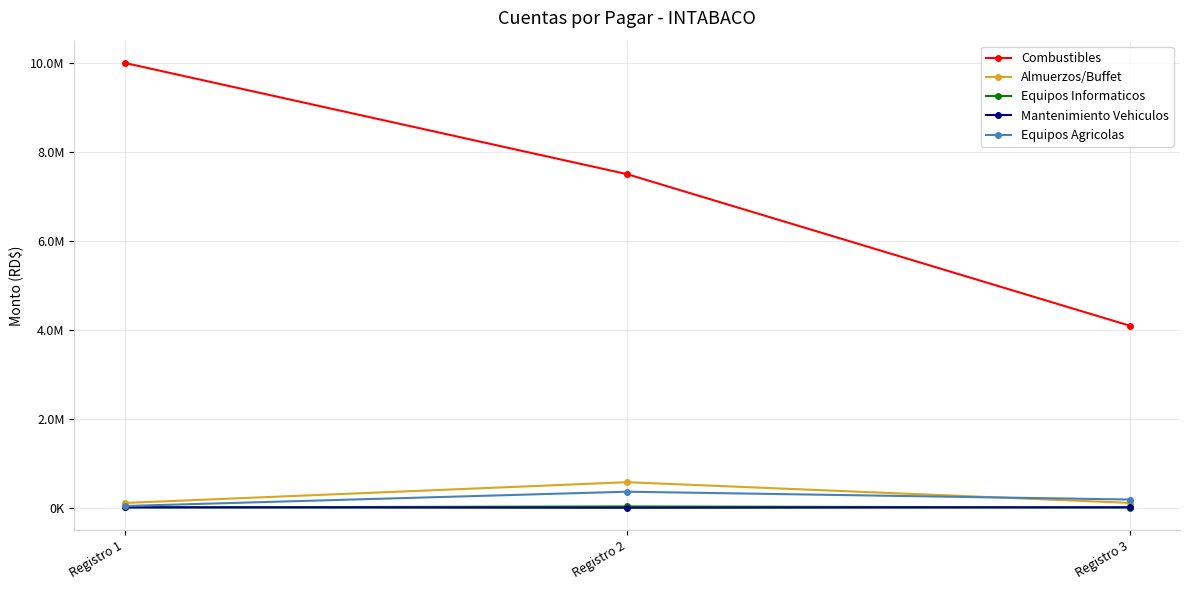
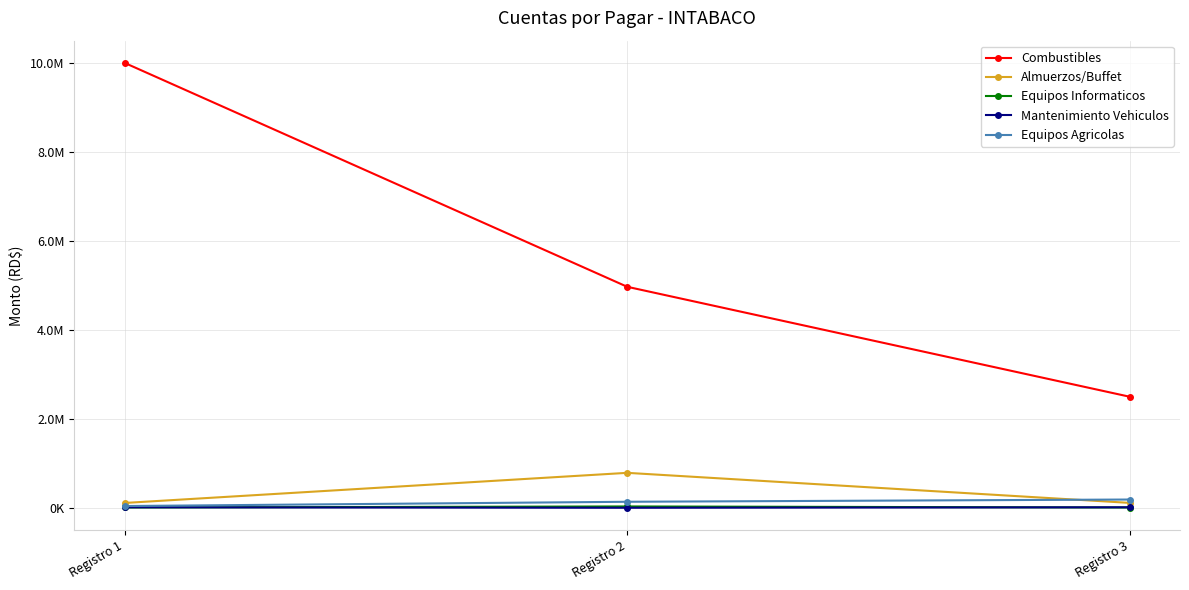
Combustibles, Registro 2: 7500000 -> 5000000
Almuerzos/Buffet, Registro 2: 600000 -> 800000
Equipos Agricolas, Registro 2: 400000 -> 100000
Combustibles, Registro 3: 4100000 -> 2500000
